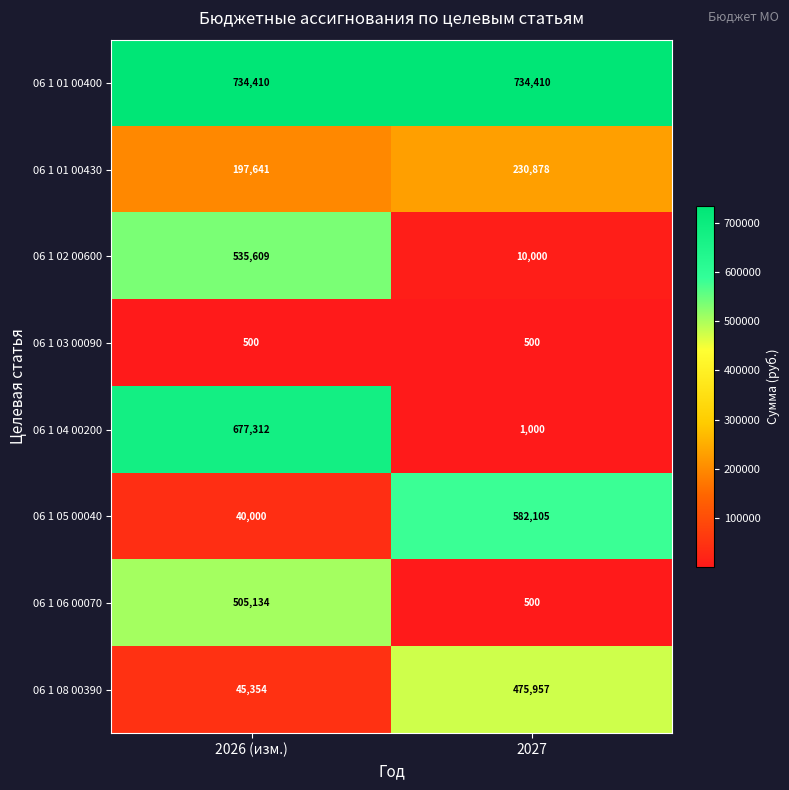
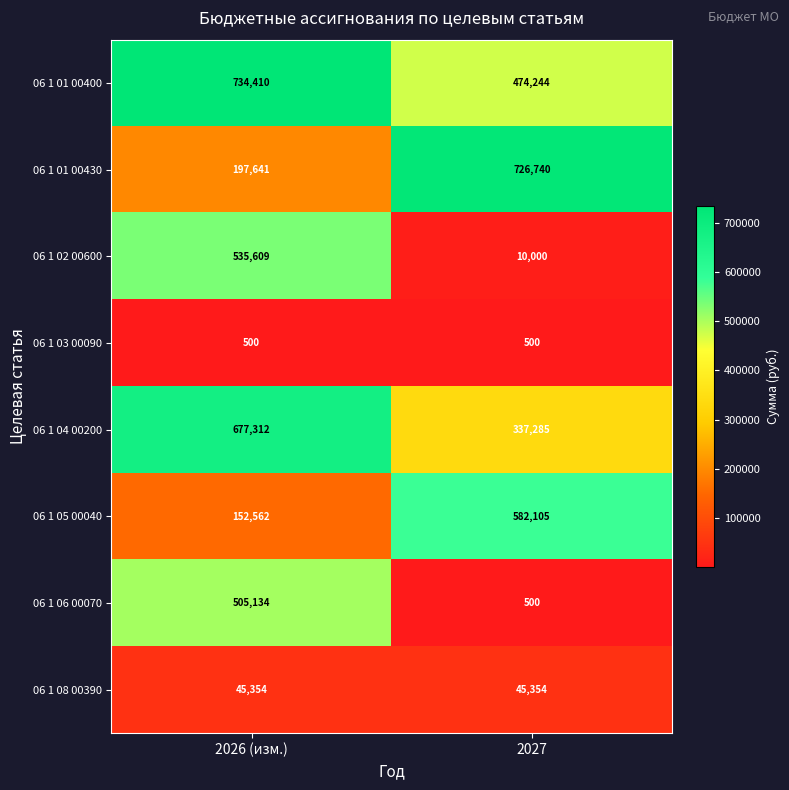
06 1 01 00400, 2027: 734,410 -> 474,244
06 1 01 00430, 2027: 230,878 -> 726,740
06 1 04 00200, 2027: 1,000 -> 337,285
06 1 05 00040, 2026 (изм.): 40,000 -> 152,562
06 1 08 00390, 2027: 475,957 -> 45,354
